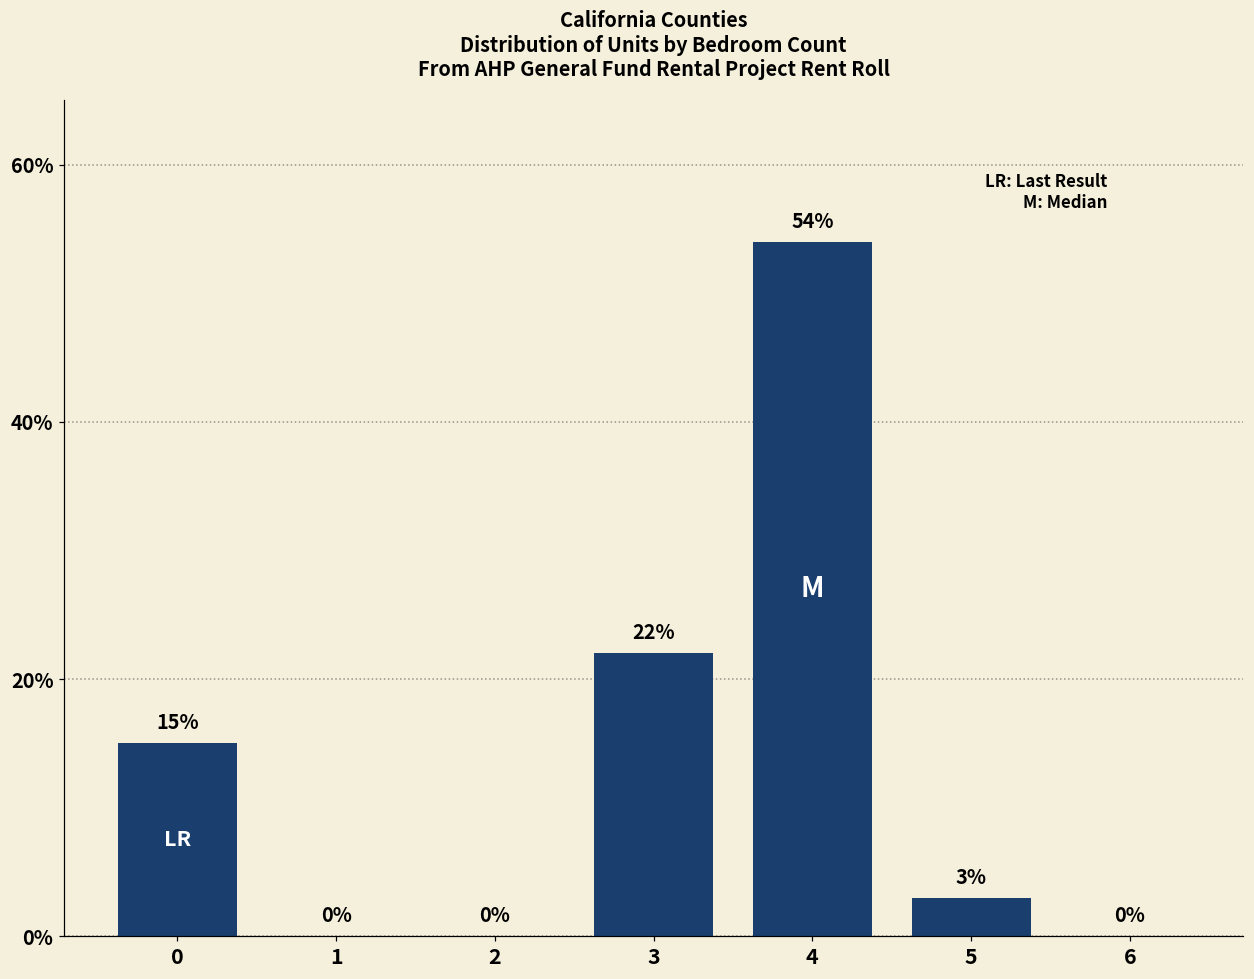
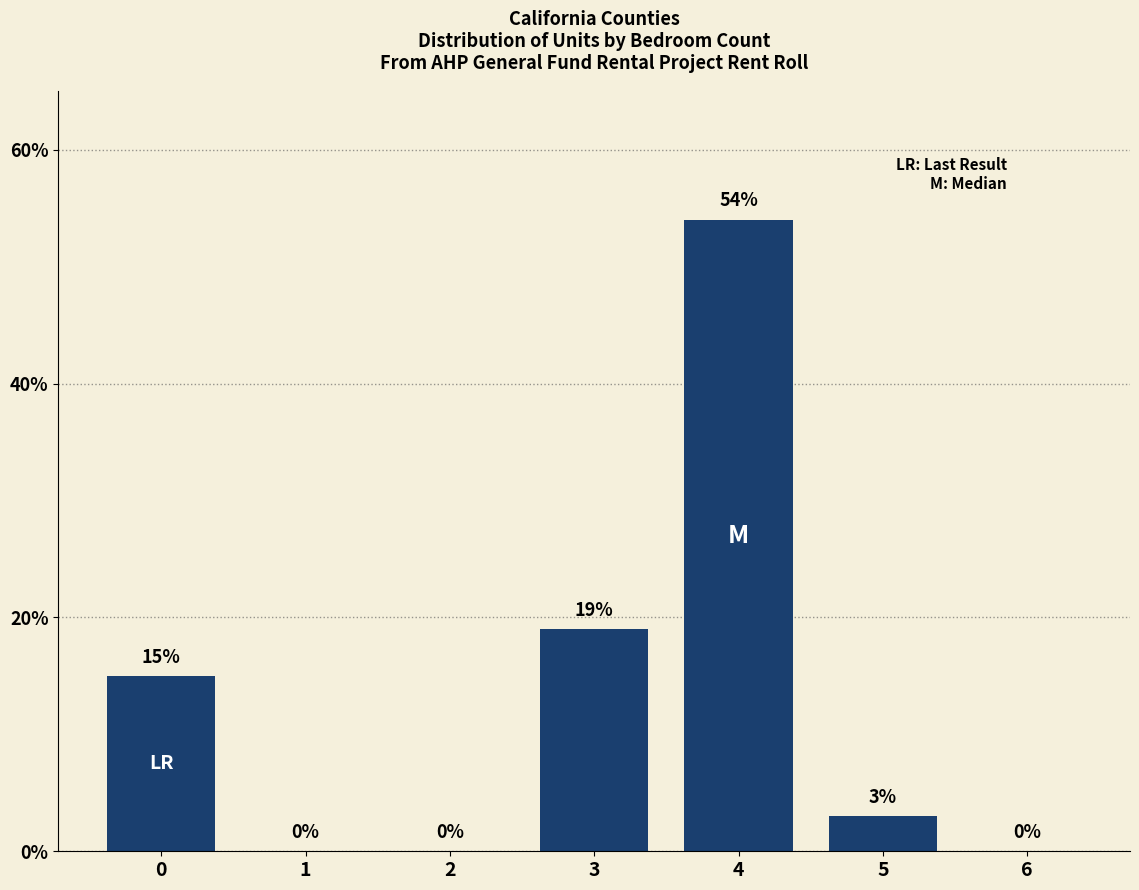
3: 22% -> 19%
